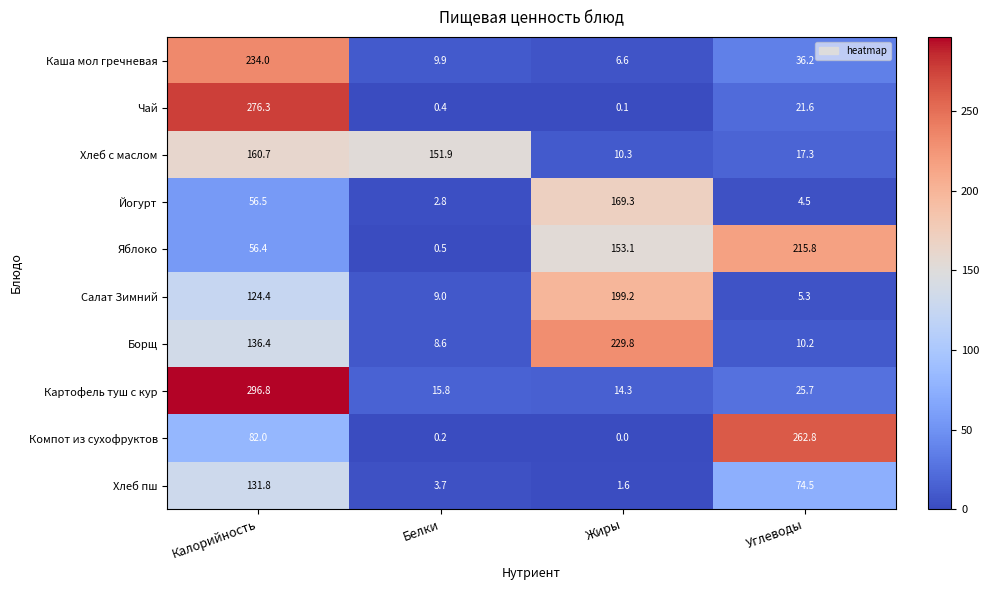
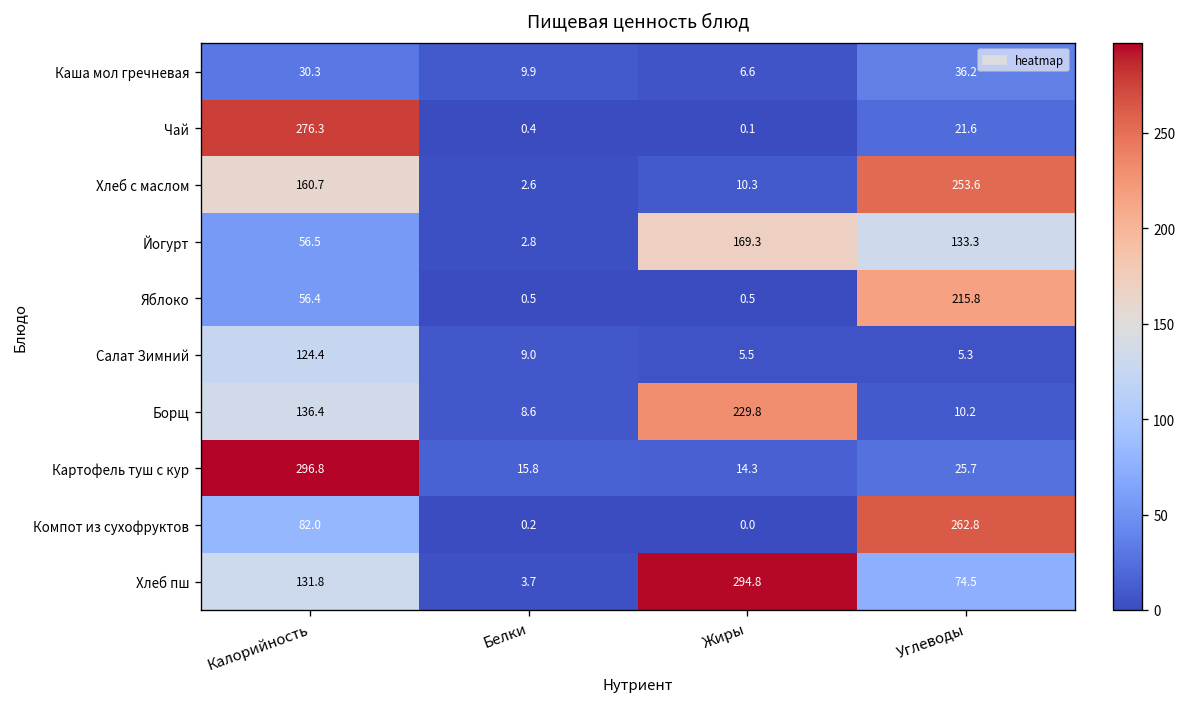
Каша мол гречневая, Калорийность: 234.0 -> 30.3
Хлеб с маслом, Белки: 151.9 -> 2.6
Хлеб с маслом, Углеводы: 17.3 -> 253.6
Йогурт, Углеводы: 4.5 -> 133.3
Яблоко, Жиры: 153.1 -> 0.5
Салат Зимний, Жиры: 199.2 -> 5.5
Хлеб пш, Жиры: 1.6 -> 294.8
